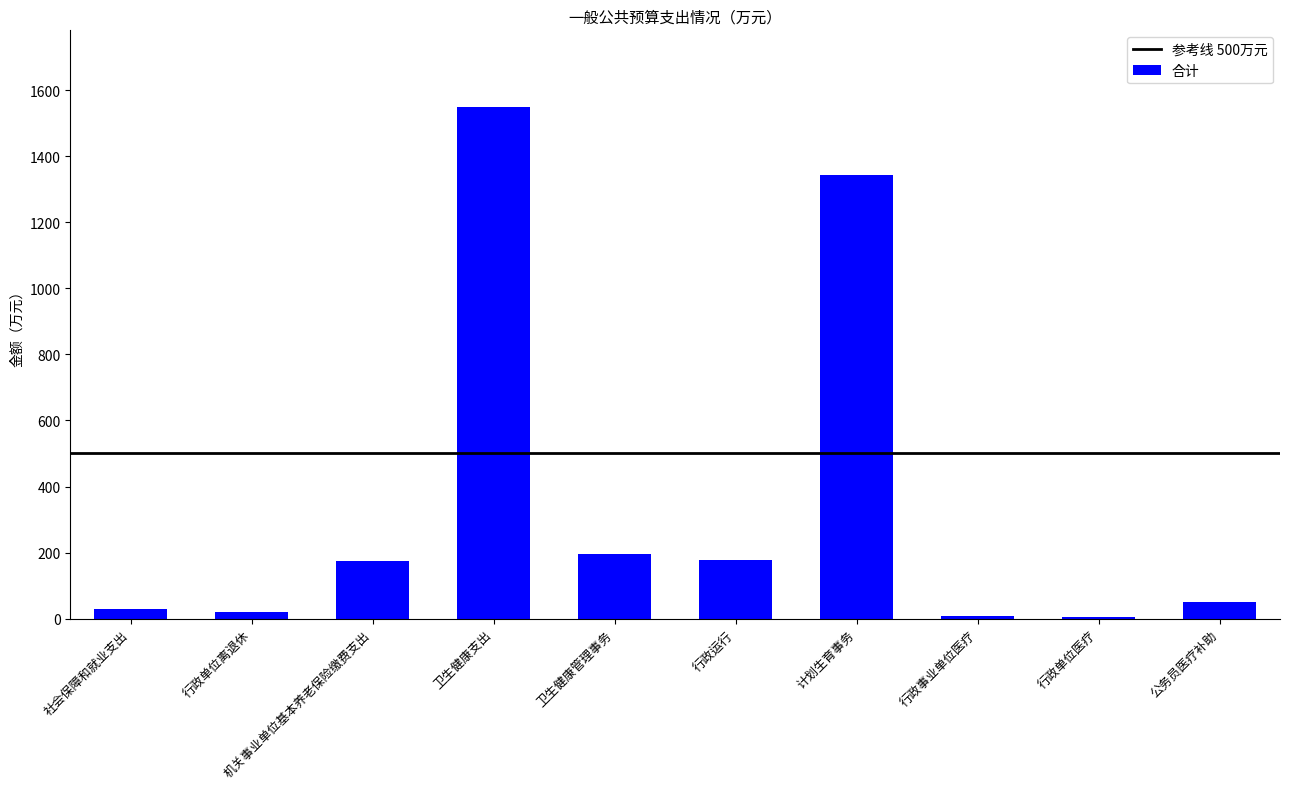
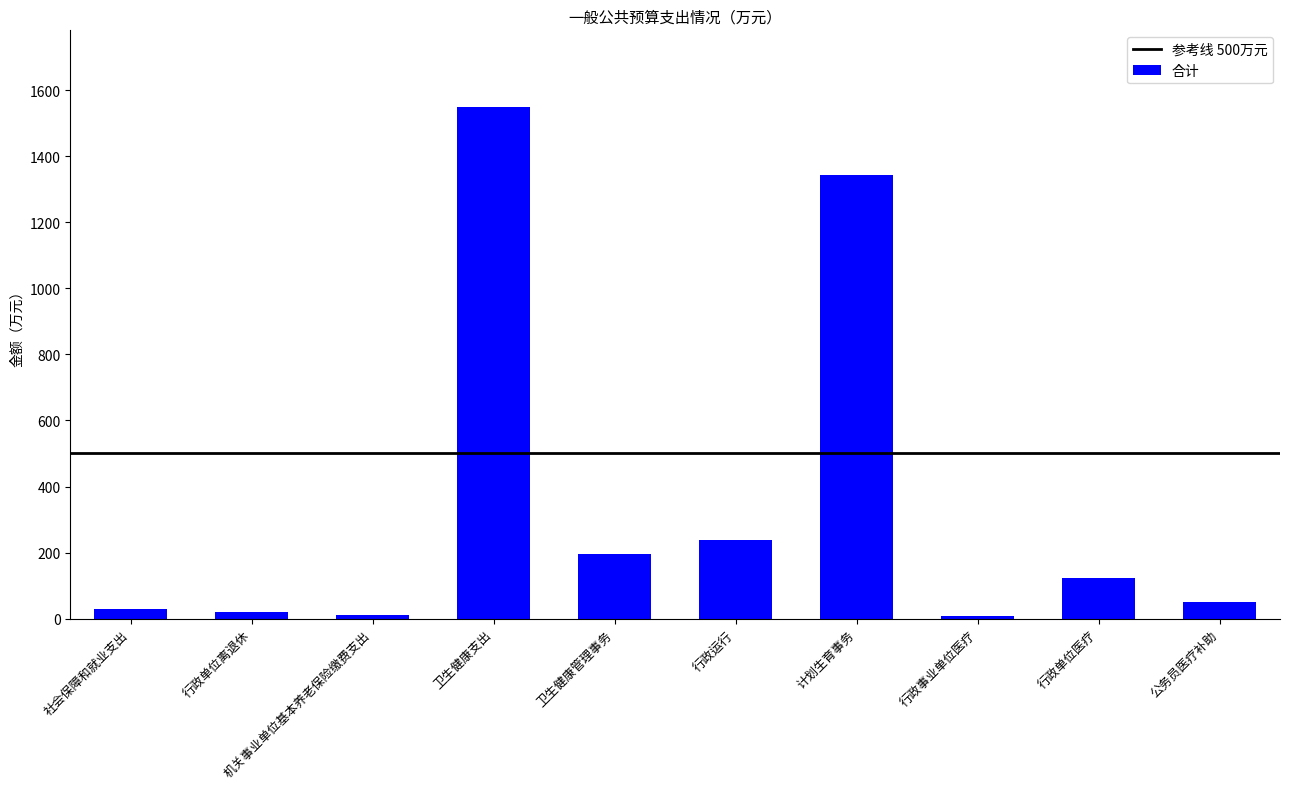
机关事业单位基本养老保险缴费支出: 180 -> 10
行政运行: 180 -> 240
行政单位医疗: 0 -> 120
